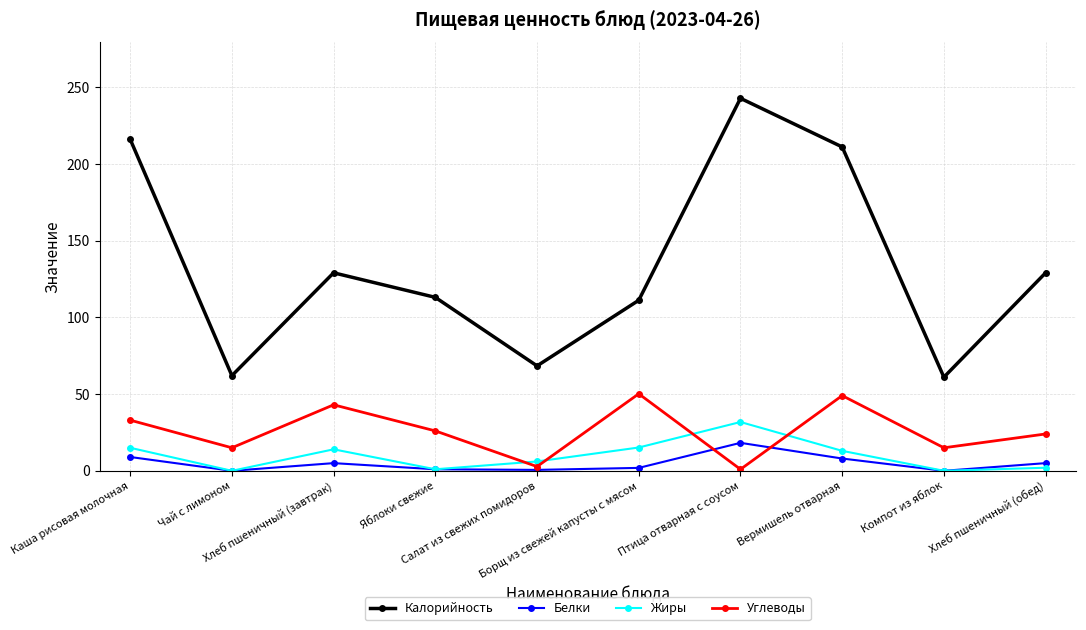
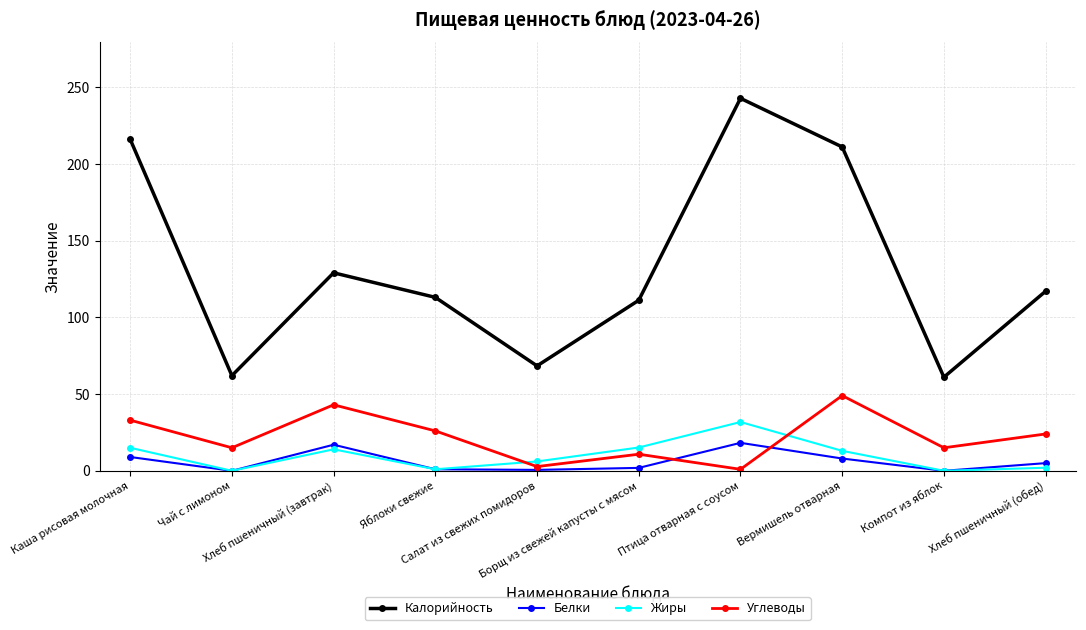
Белки, Хлеб пшеничный (завтрак): 5 -> 17
Углеводы, Борщ из свежей капусты с мясом: 50 -> 11
Калорийность, Хлеб пшеничный (обед): 129 -> 117
